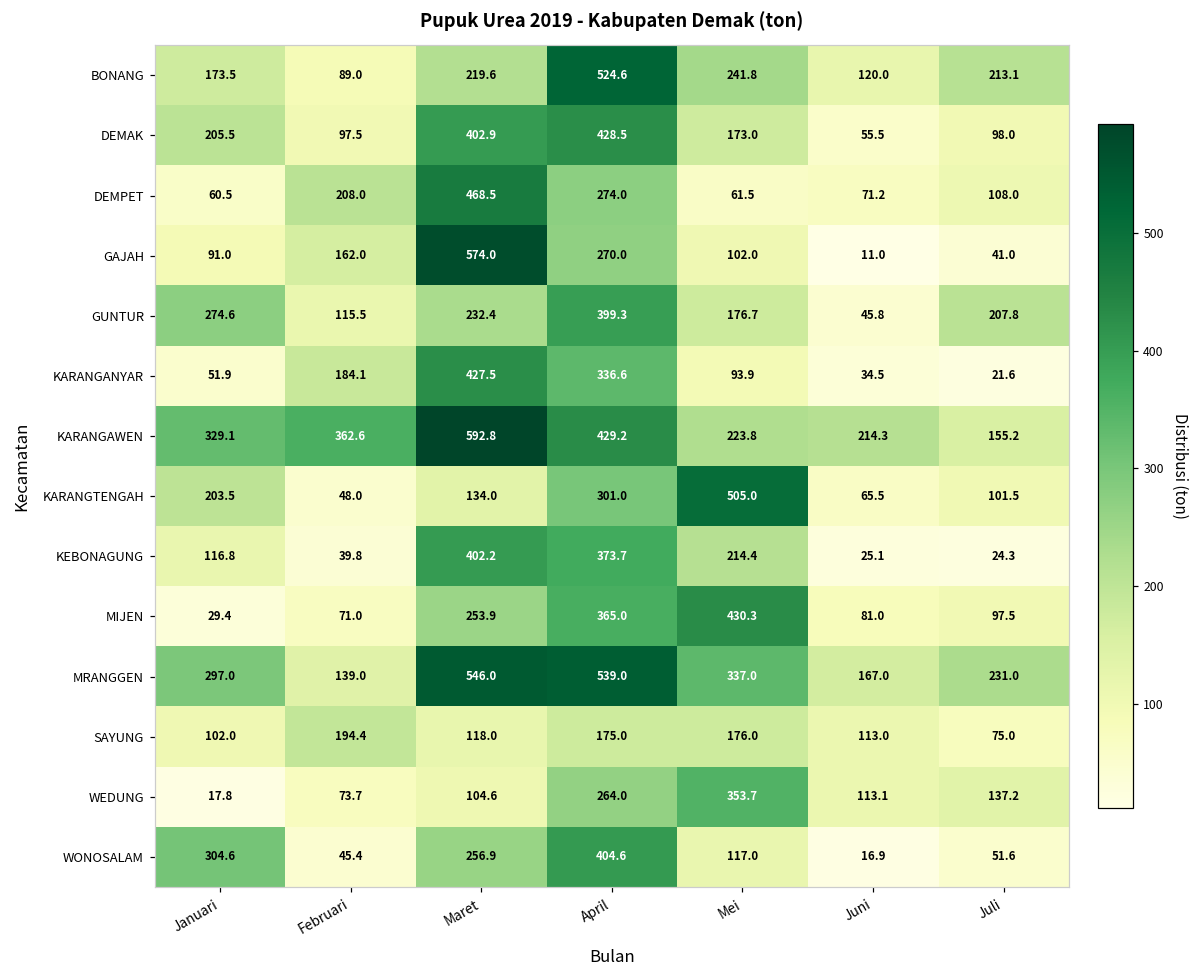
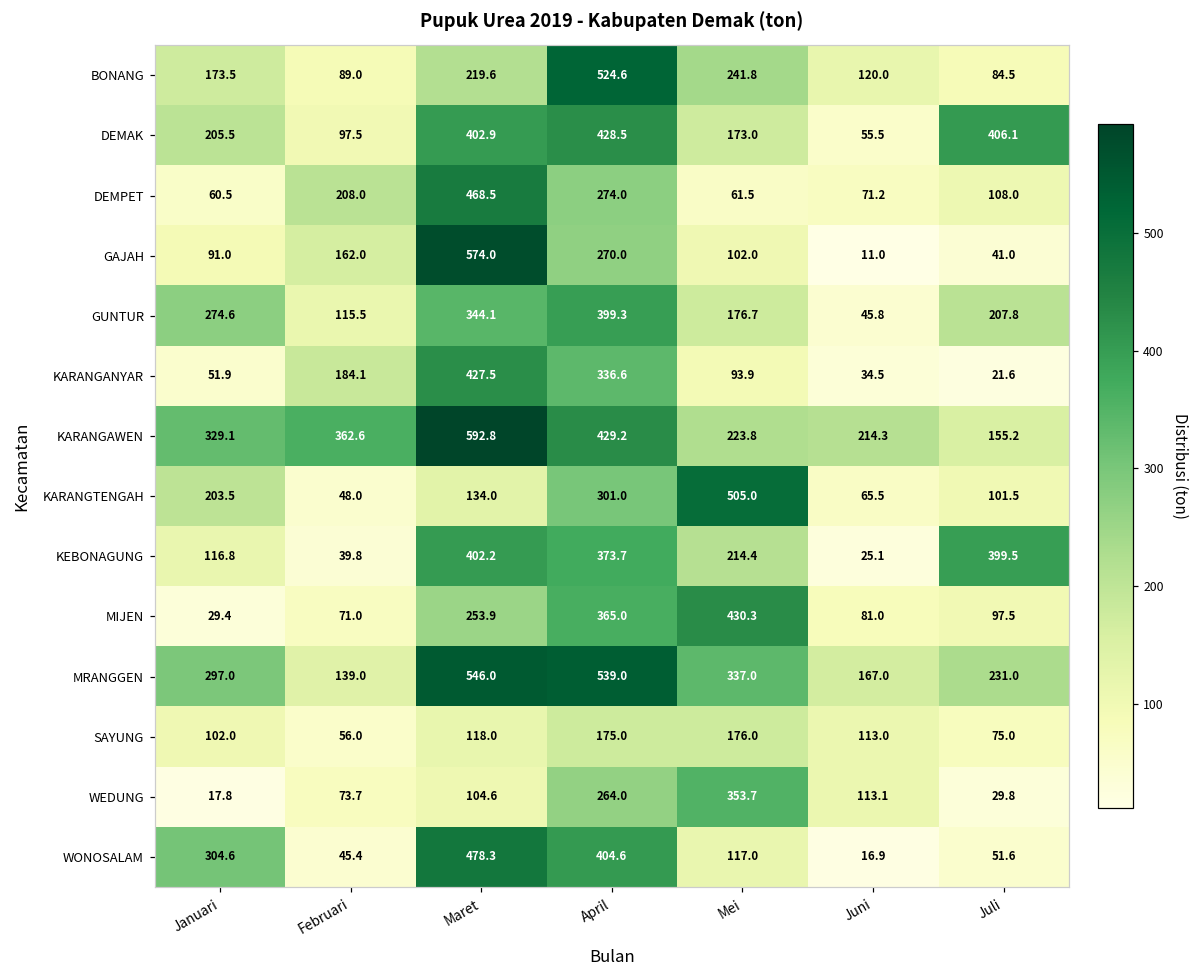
BONANG, Juli: 213.1 -> 84.5
DEMAK, Juli: 98.0 -> 406.1
GUNTUR, Maret: 232.4 -> 344.1
KEBONAGUNG, Juli: 24.3 -> 399.5
SAYUNG, Februari: 194.4 -> 56.0
WEDUNG, Juli: 137.2 -> 29.8
WONOSALAM, Maret: 256.9 -> 478.3
